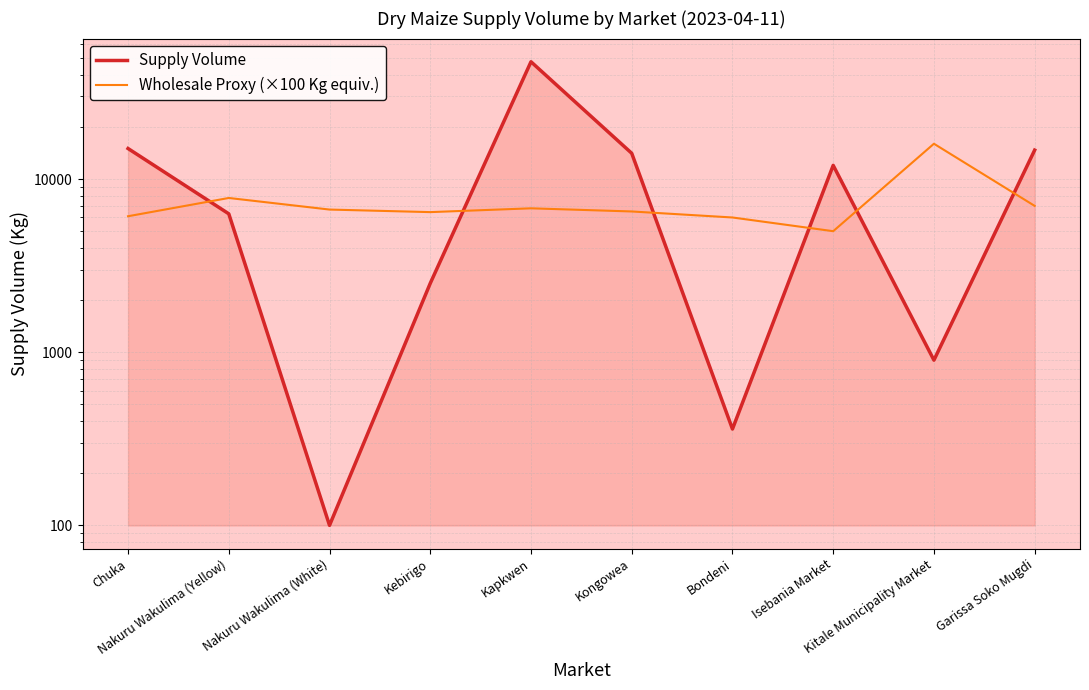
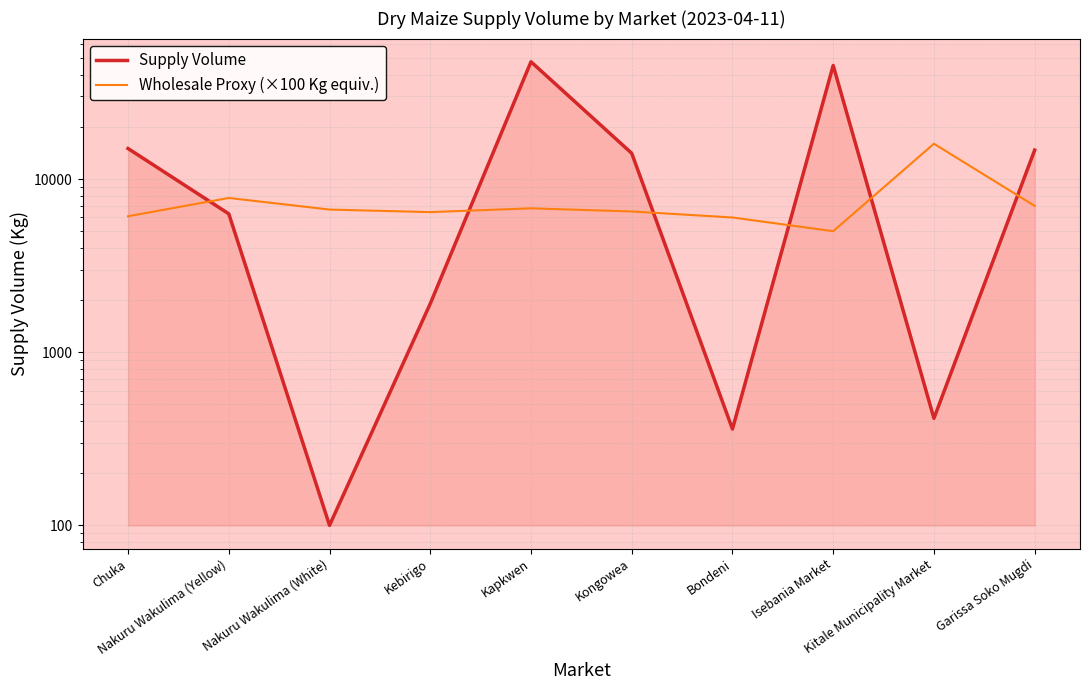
Supply Volume, Kebirigo: 2500 -> 1900
Supply Volume, Isebania Market: 12000 -> 45000
Supply Volume, Kitale Municipality Market: 900 -> 420
